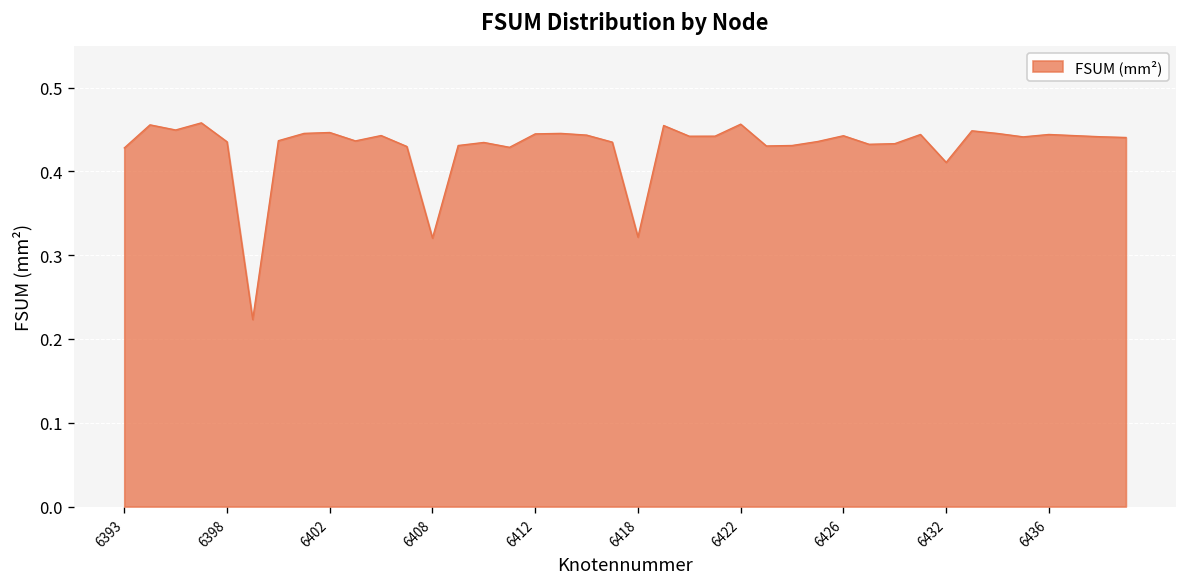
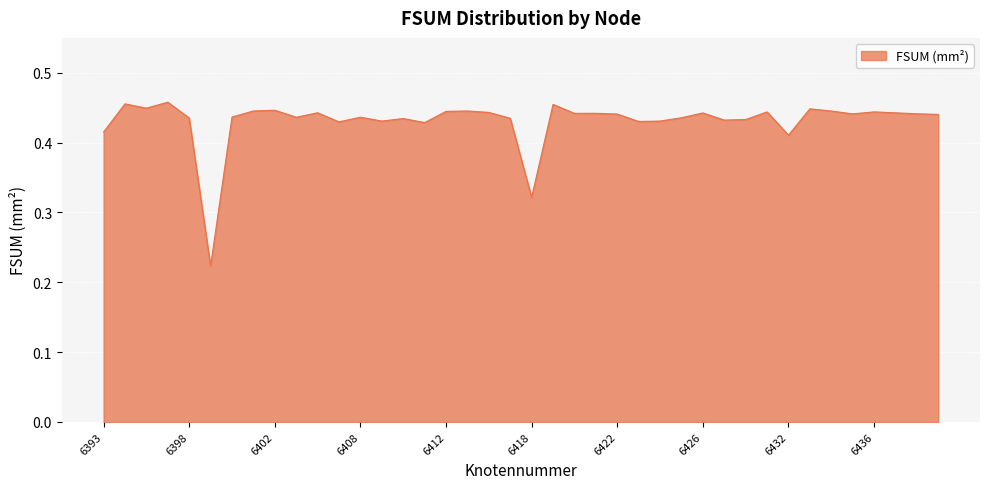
6393: 0.43 -> 0.42
6408: 0.32 -> 0.44
6422: 0.46 -> 0.44
